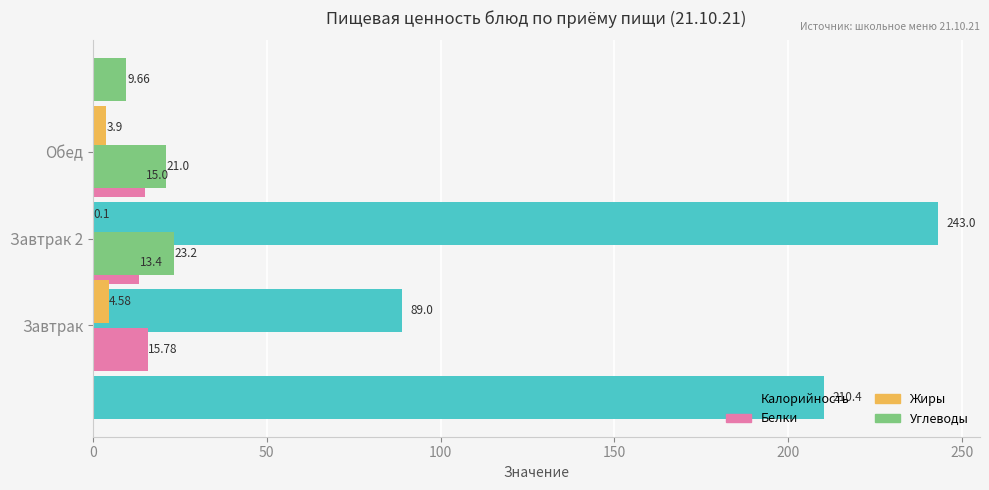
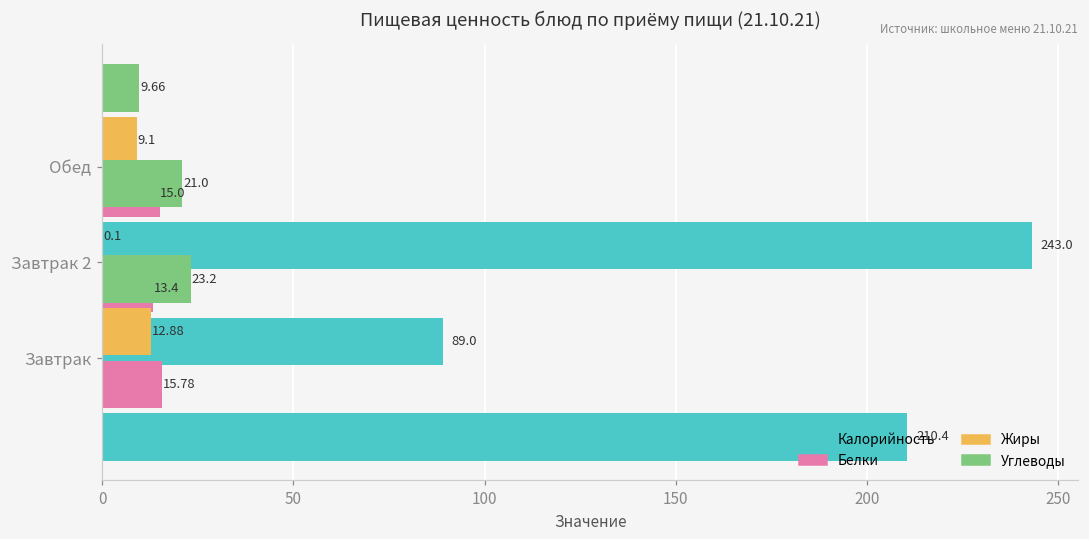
Жиры, Обед: 3.9 -> 9.1
Жиры, Завтрак: 4.58 -> 12.88
